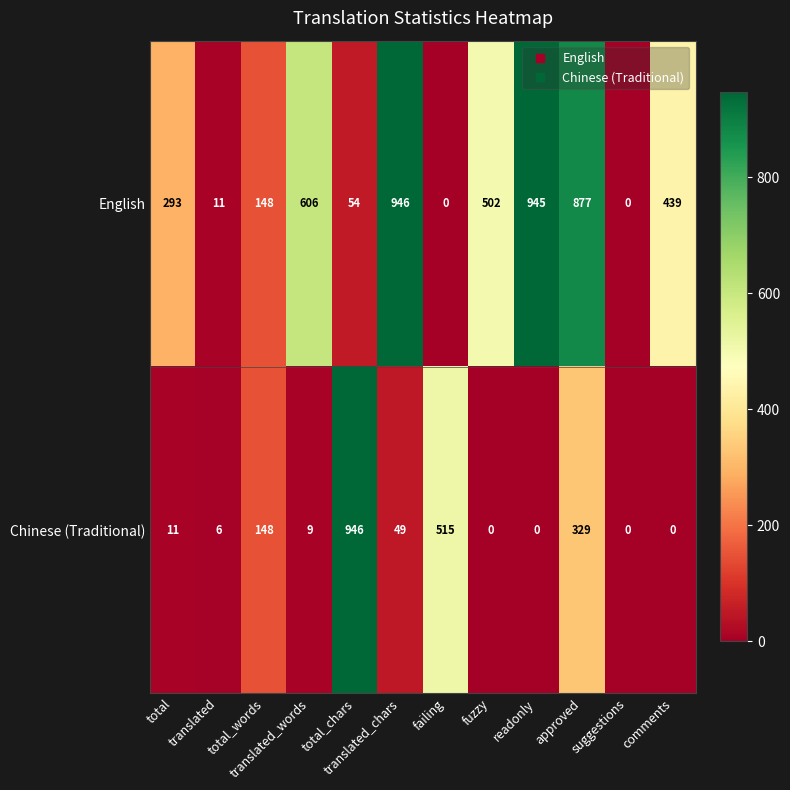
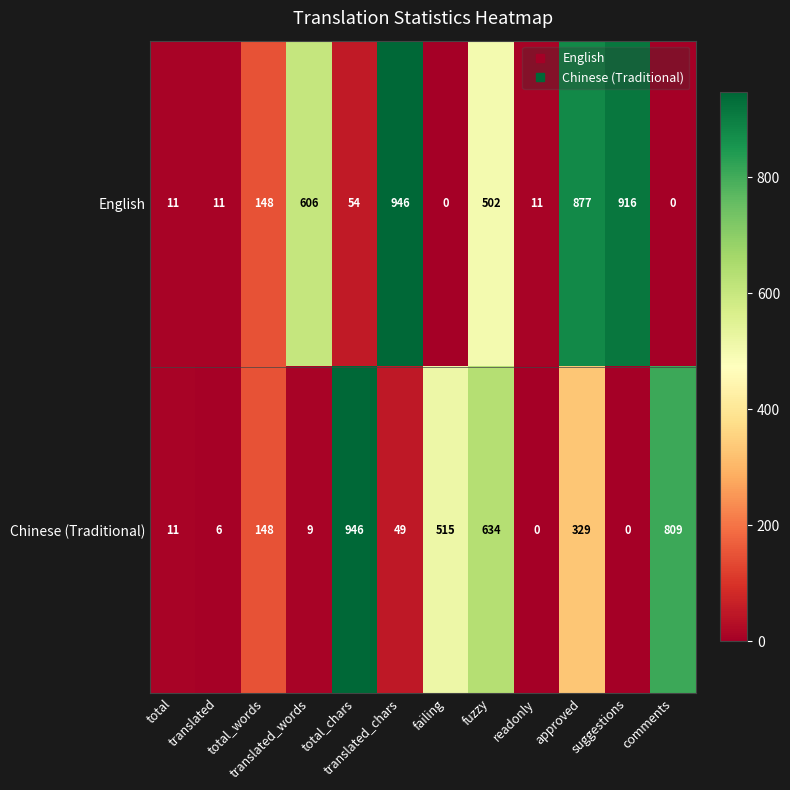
English, total: 293 -> 11
English, readonly: 945 -> 11
English, suggestions: 0 -> 916
English, comments: 439 -> 0
Chinese (Traditional), fuzzy: 0 -> 634
Chinese (Traditional), comments: 0 -> 809
